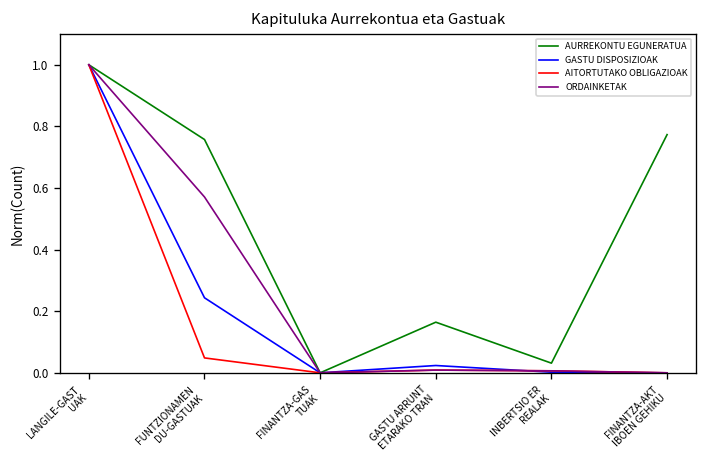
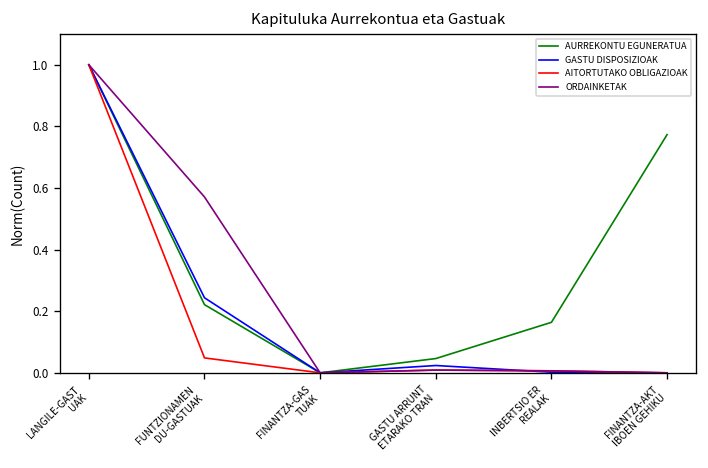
AURREKONTU EGUNERATUA, FUNTZIONAMEN DU-GASTUAK: 0.76 -> 0.22
AURREKONTU EGUNERATUA, GASTU ARRUNT ETARAKO TRAN: 0.16 -> 0.05
AURREKONTU EGUNERATUA, INBERTSIO ER REALAK: 0.03 -> 0.16
